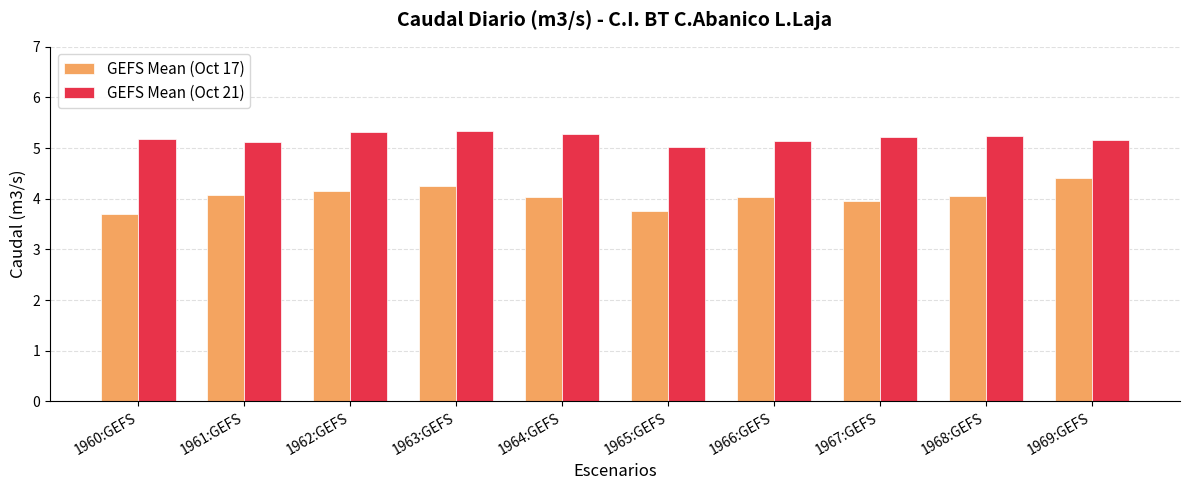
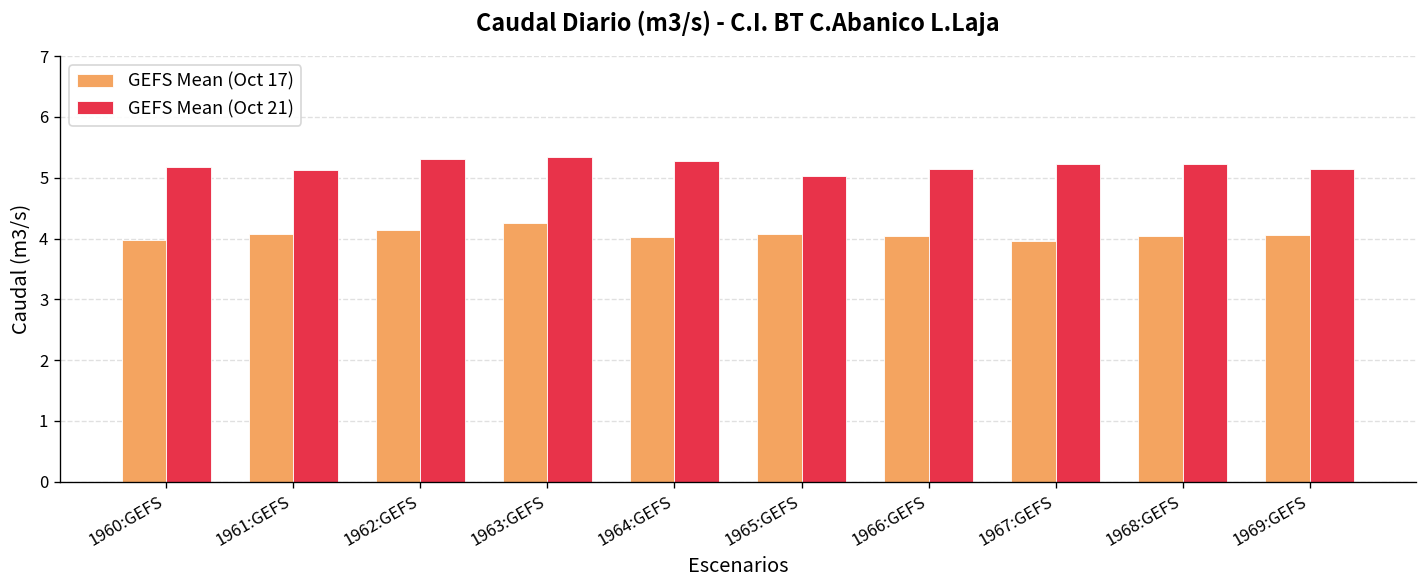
GEFS Mean (Oct 17), 1960:GEFS: 3.7 -> 4.0
GEFS Mean (Oct 17), 1965:GEFS: 3.8 -> 4.1
GEFS Mean (Oct 17), 1969:GEFS: 4.4 -> 4.1
